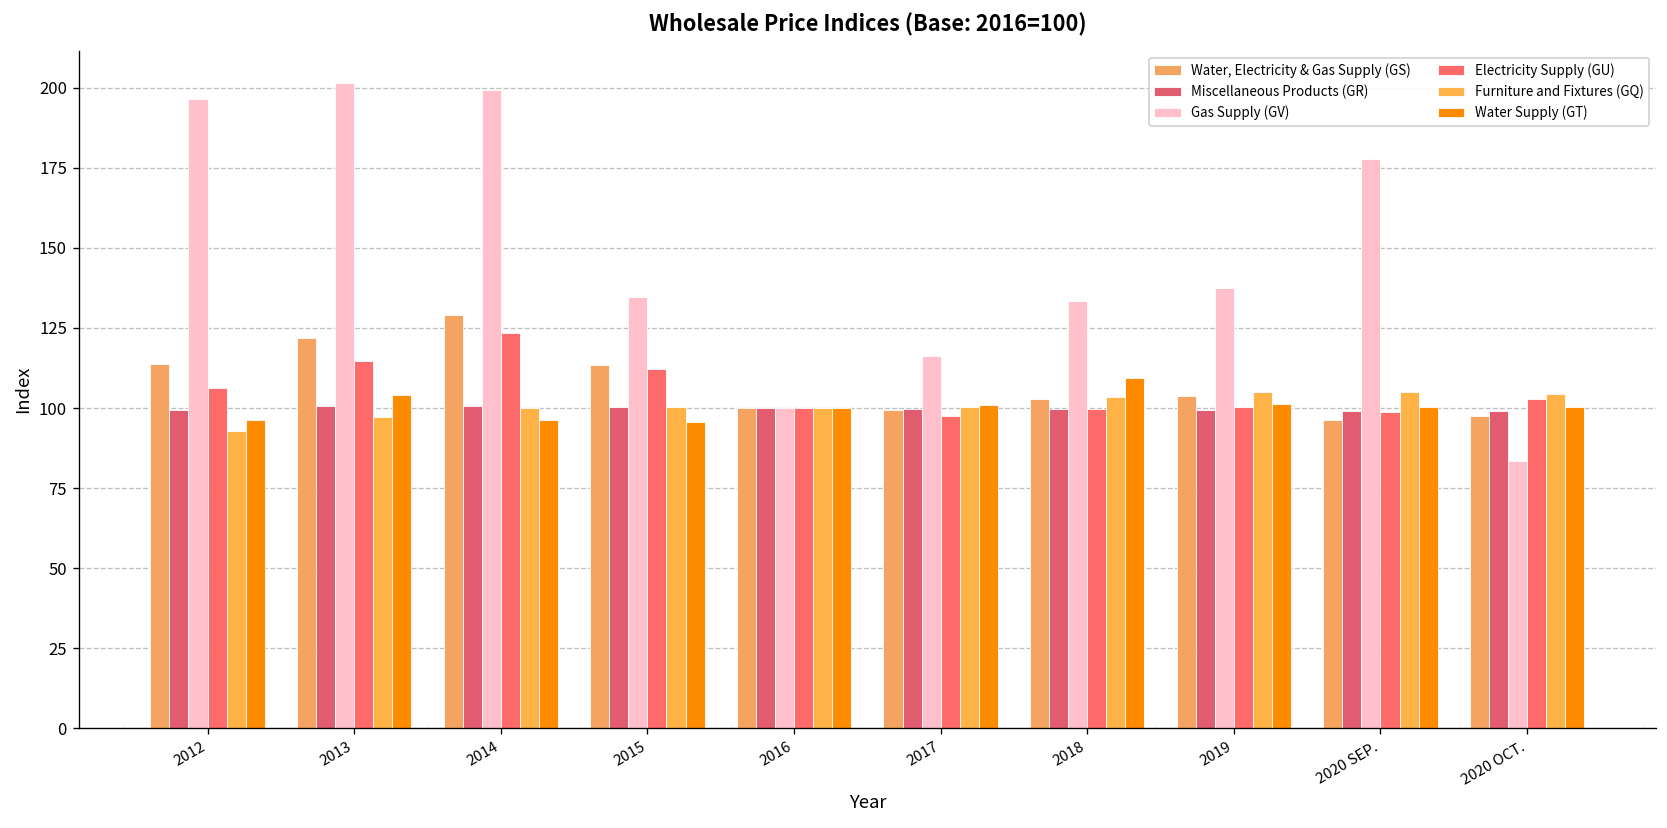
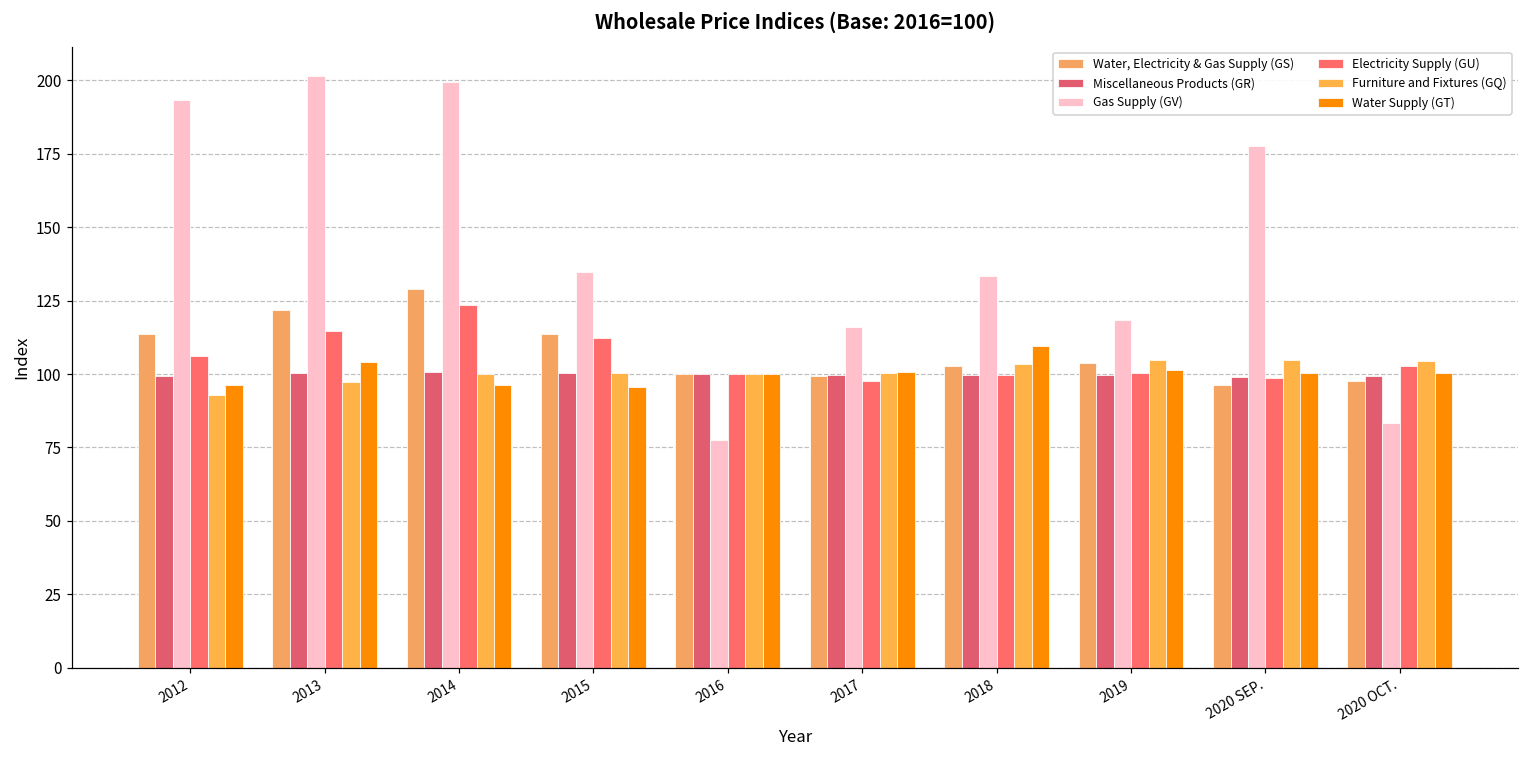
Gas Supply (GV), 2012: 197 -> 193
Gas Supply (GV), 2016: 100 -> 77
Gas Supply (GV), 2019: 137 -> 118
